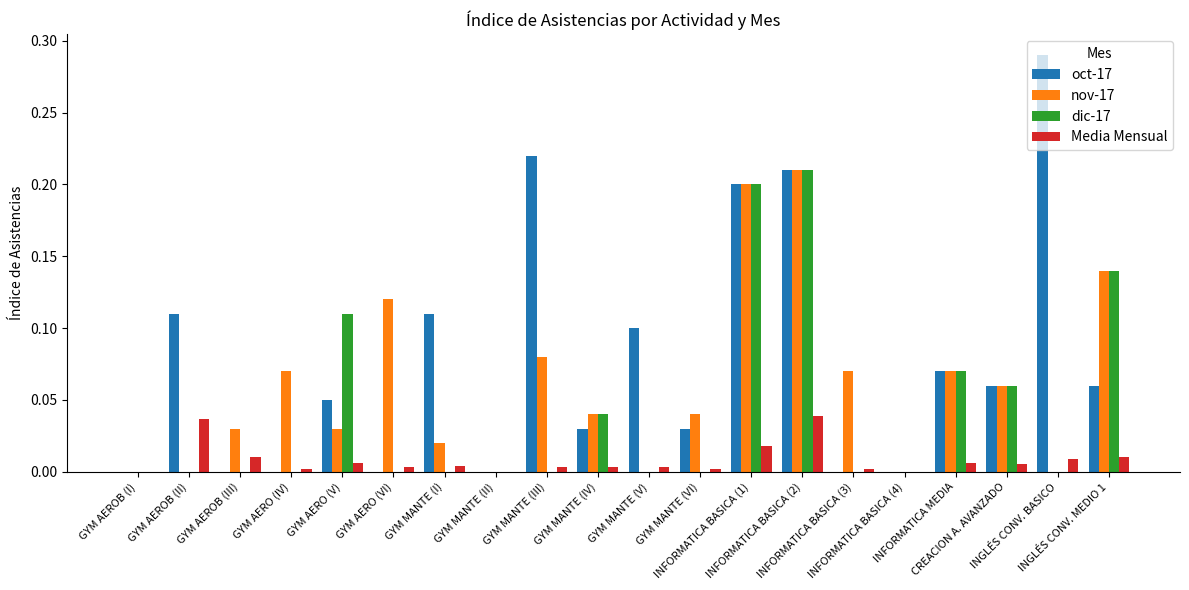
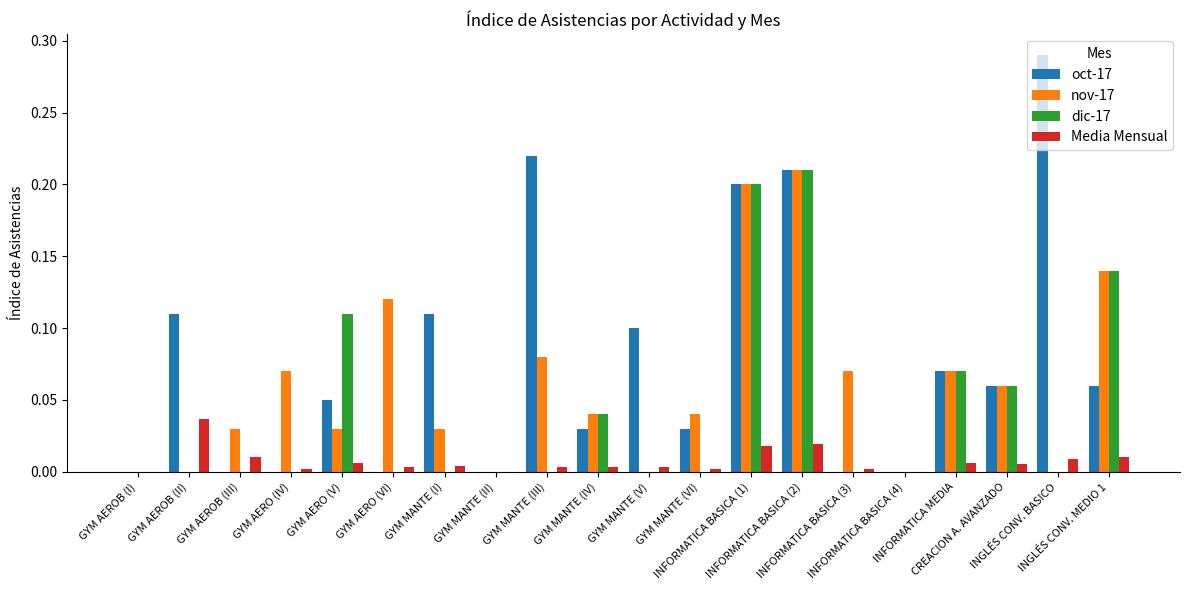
nov-17, GYM MANTE (I): 0.02 -> 0.03
Media Mensual, INFORMATICA BASICA (2): 0.038 -> 0.019
